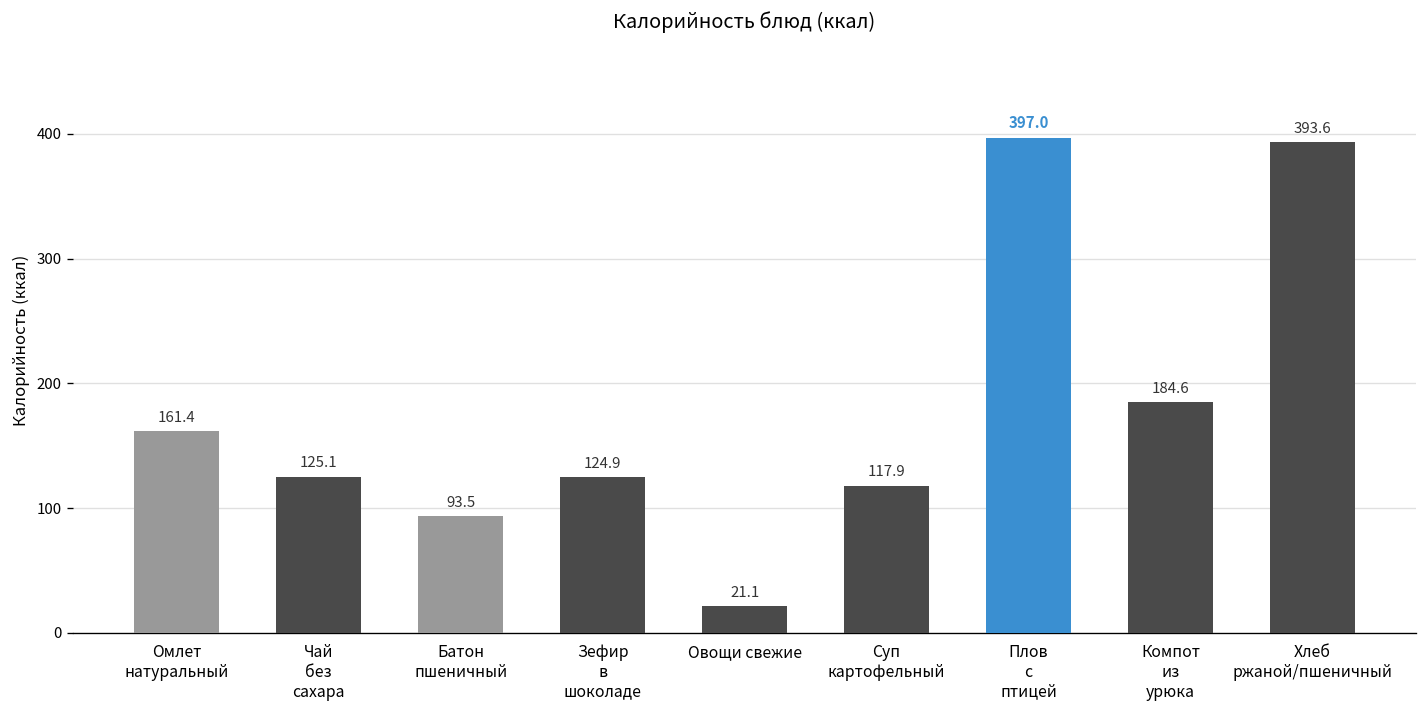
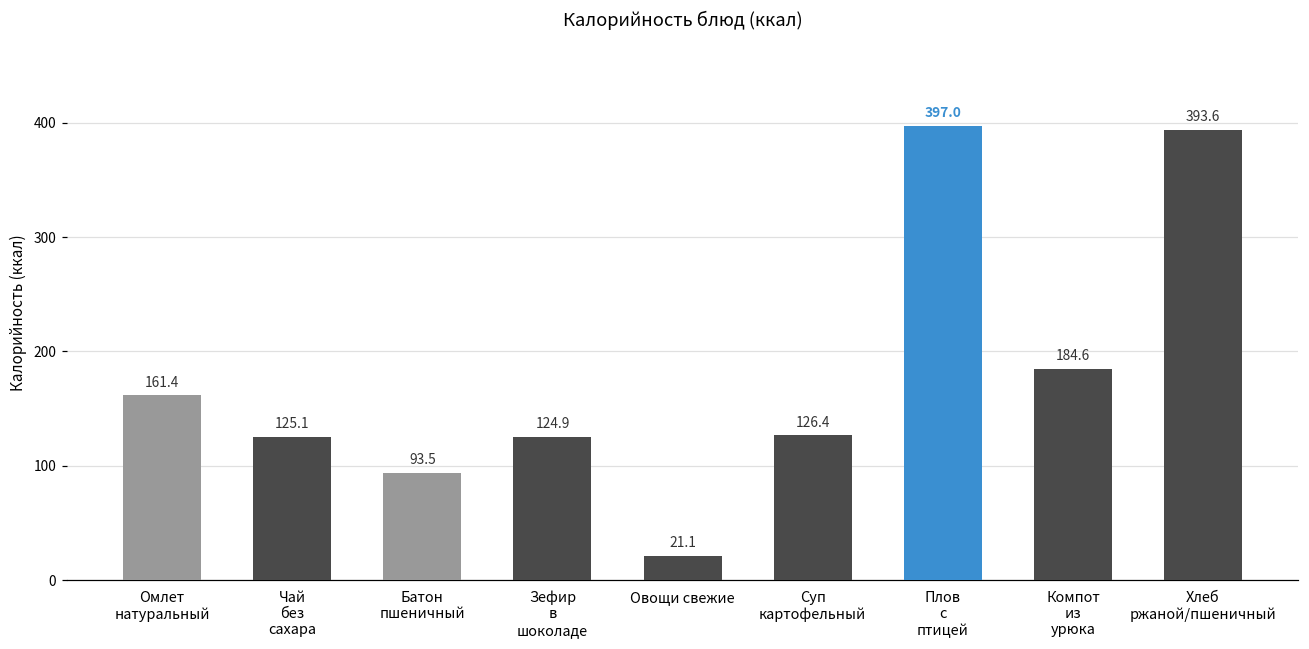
Суп картофельный: 117.9 -> 126.4
